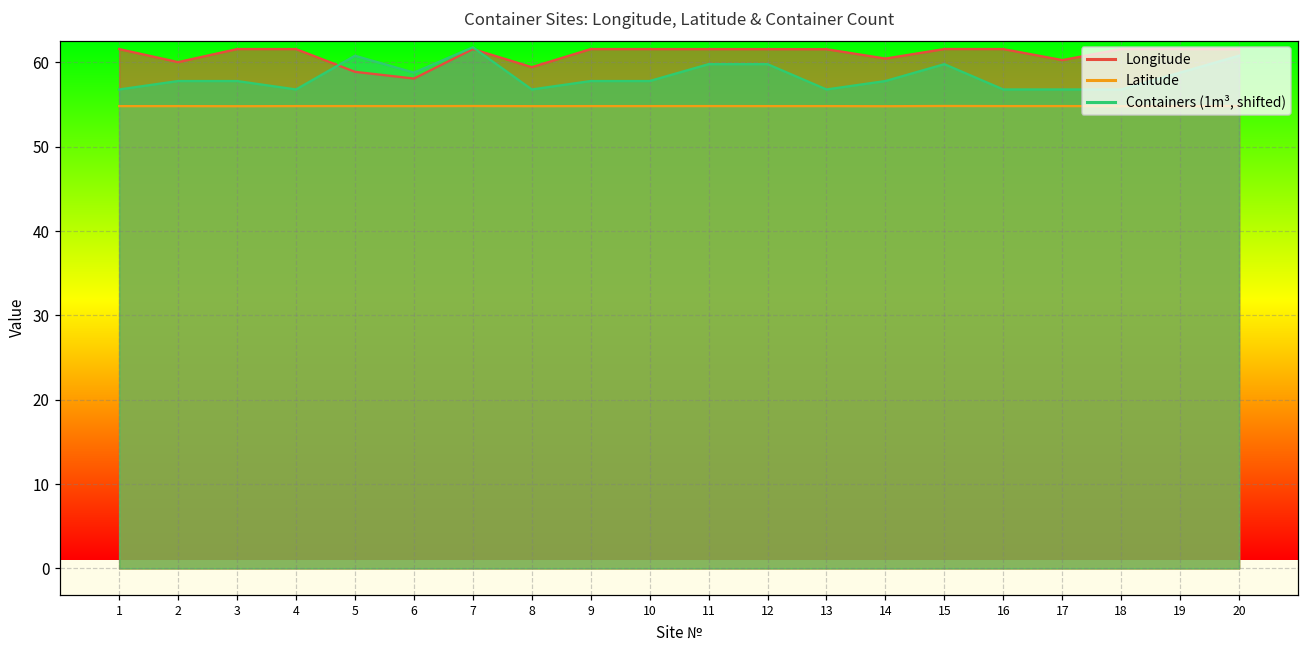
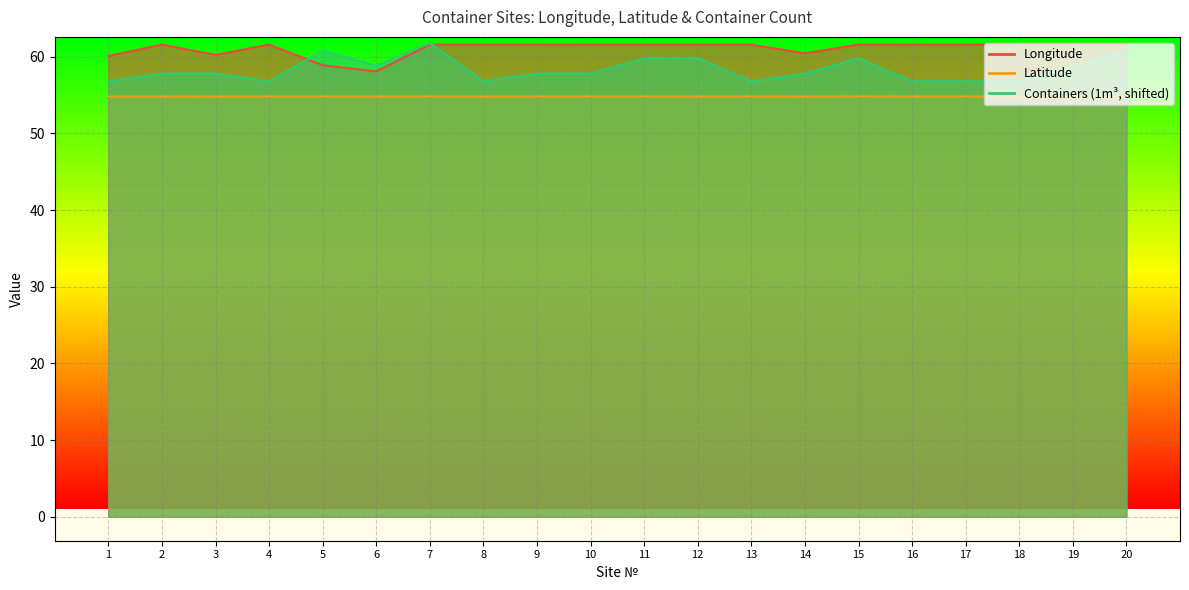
Longitude, 1: 62 -> 60
Longitude, 2: 60 -> 62
Longitude, 3: 62 -> 60
Longitude, 8: 59 -> 62
Longitude, 17: 60 -> 62
